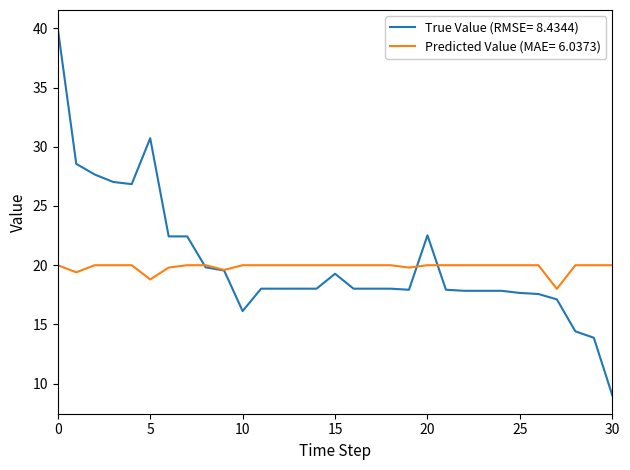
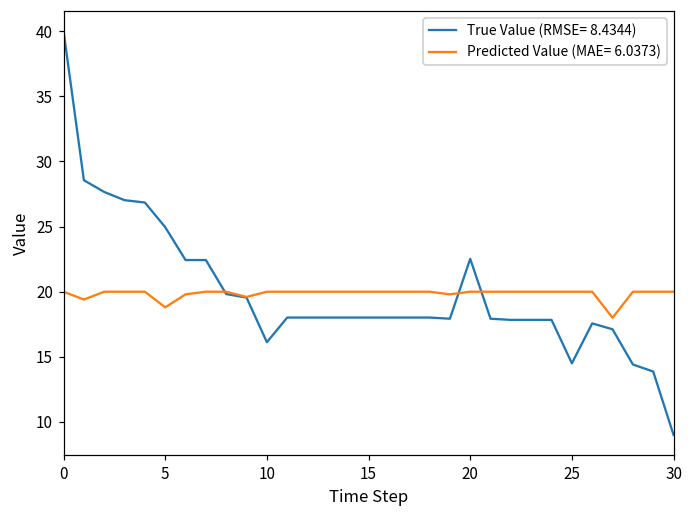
True Value (RMSE= 8.4344), 5: 30.7 -> 25.0
True Value (RMSE= 8.4344), 15: 19.3 -> 18.0
True Value (RMSE= 8.4344), 25: 17.7 -> 14.5
